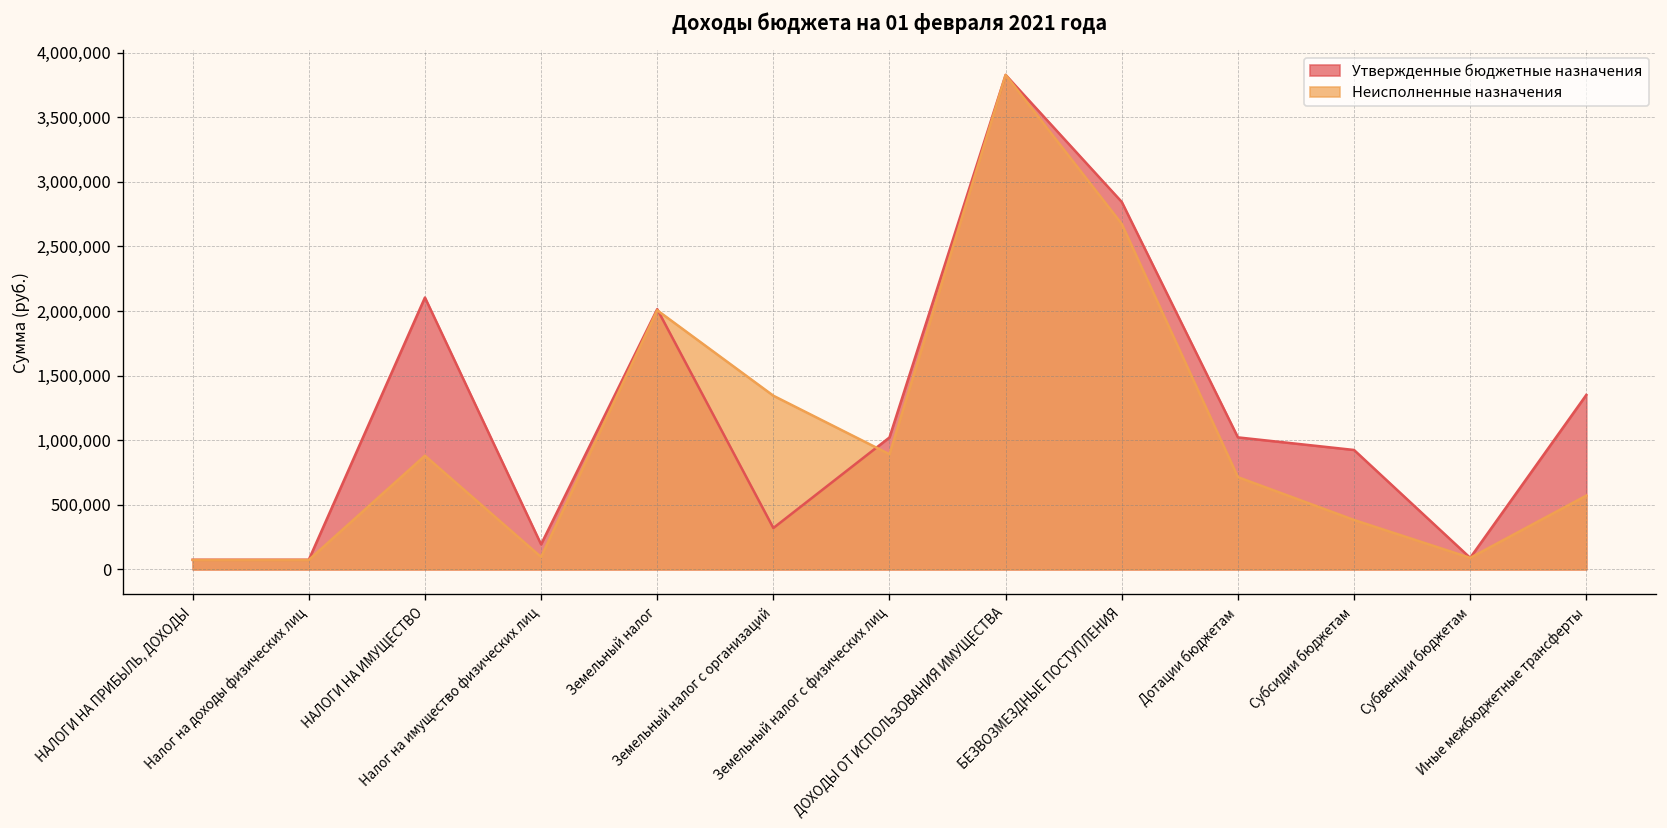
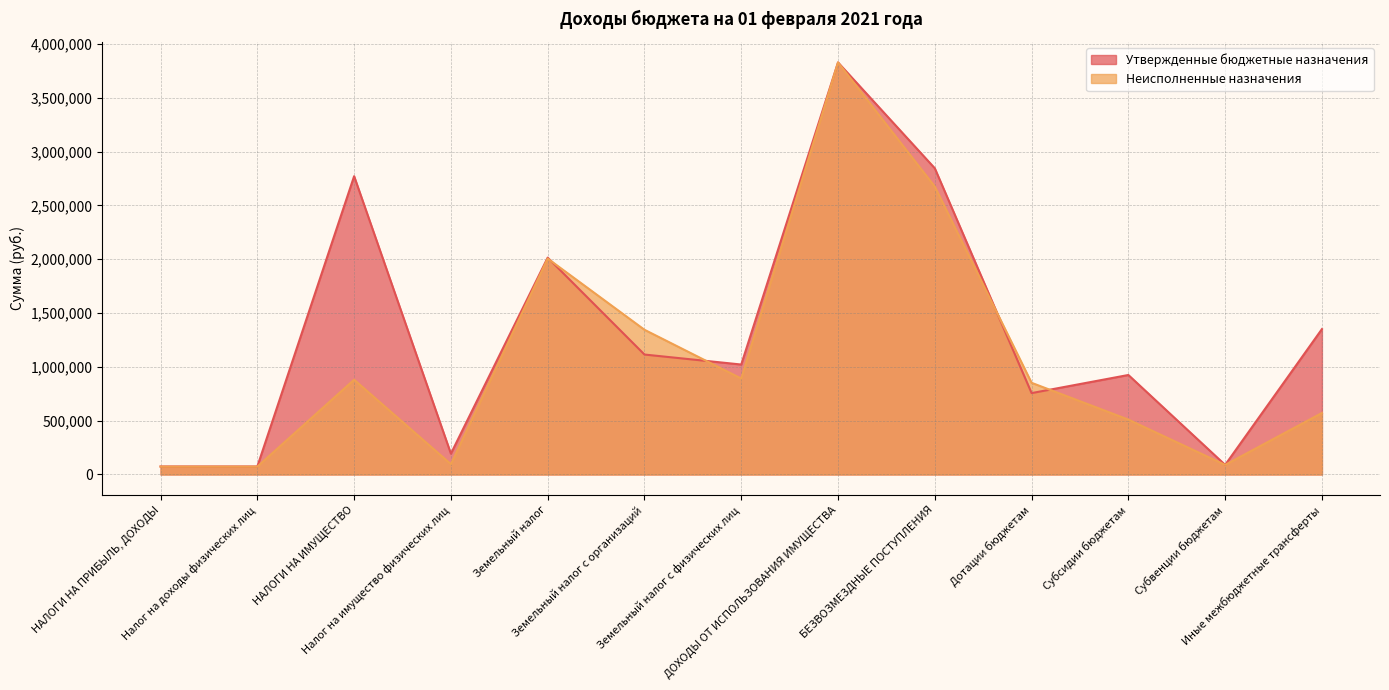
Утвержденные бюджетные назначения, НАЛОГИ НА ИМУЩЕСТВО: 2,100,000 -> 2,770,000
Утвержденные бюджетные назначения, Земельный налог с организаций: 320,000 -> 1,110,000
Утвержденные бюджетные назначения, Дотации бюджетам: 1,020,000 -> 760,000
Неисполненные назначения, Дотации бюджетам: 710,000 -> 850,000
Неисполненные назначения, Субсидии бюджетам: 380,000 -> 510,000
